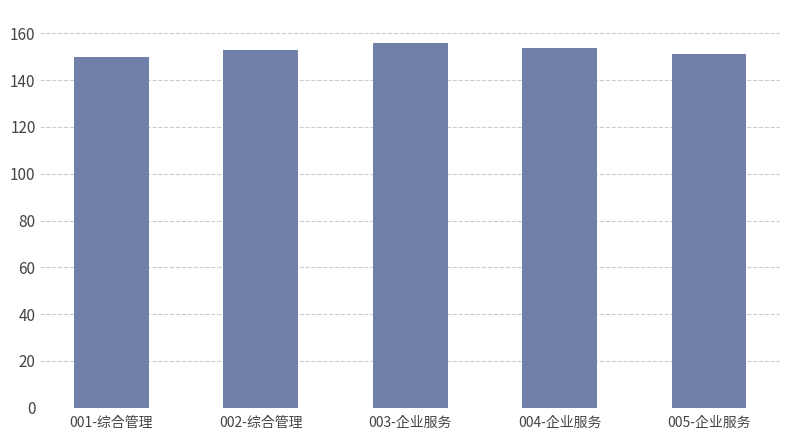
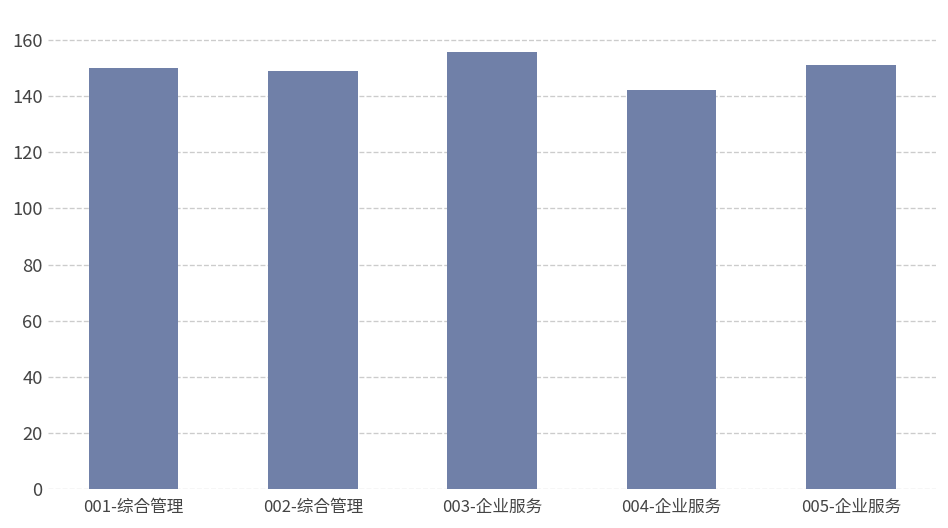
002-综合管理: 153 -> 149
004-企业服务: 154 -> 142
